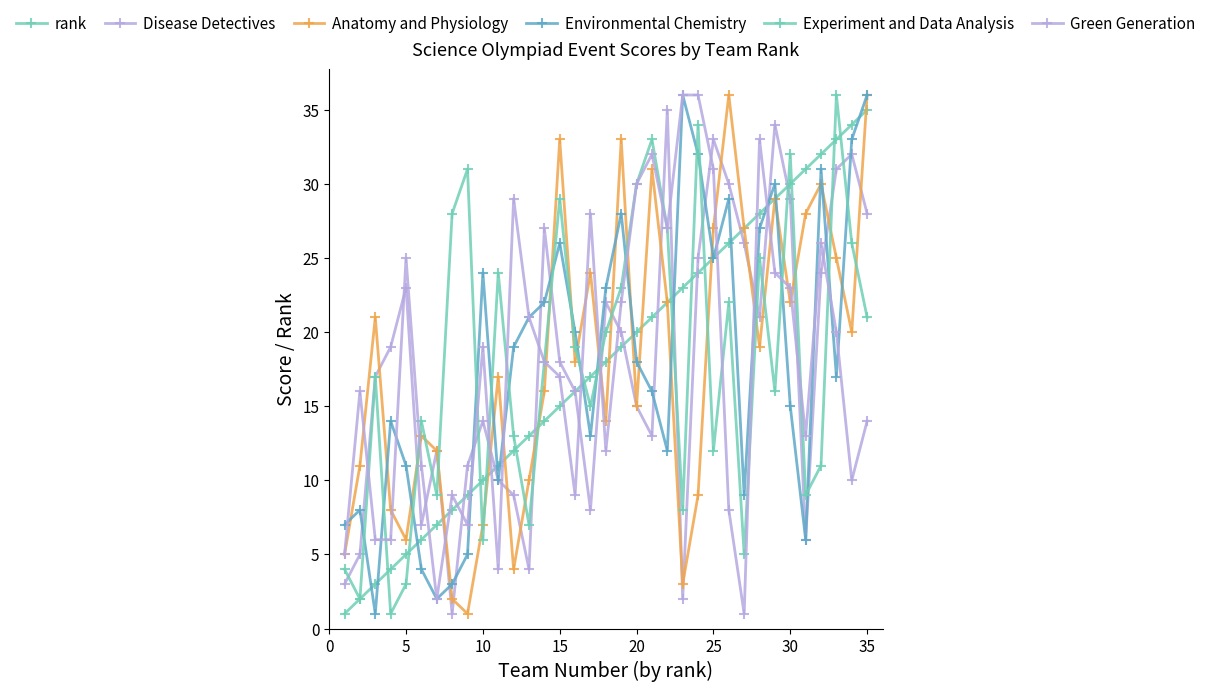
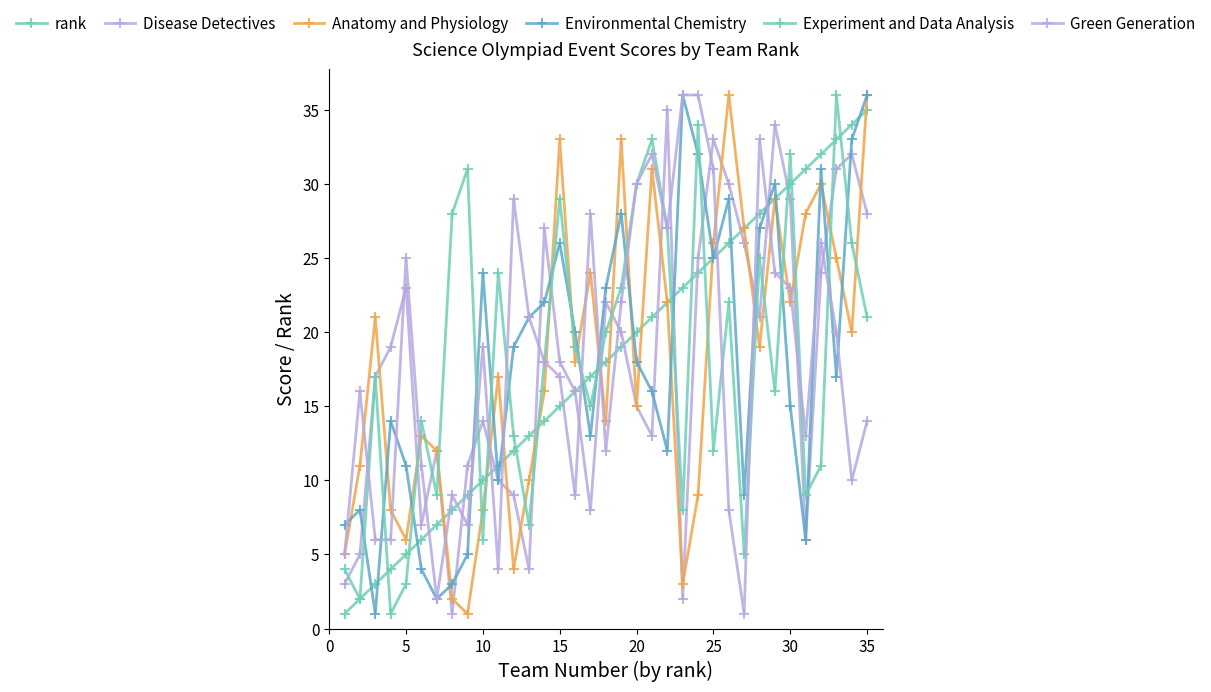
Anatomy and Physiology, 10: 7 -> 8
Anatomy and Physiology, 25: 27 -> 26
